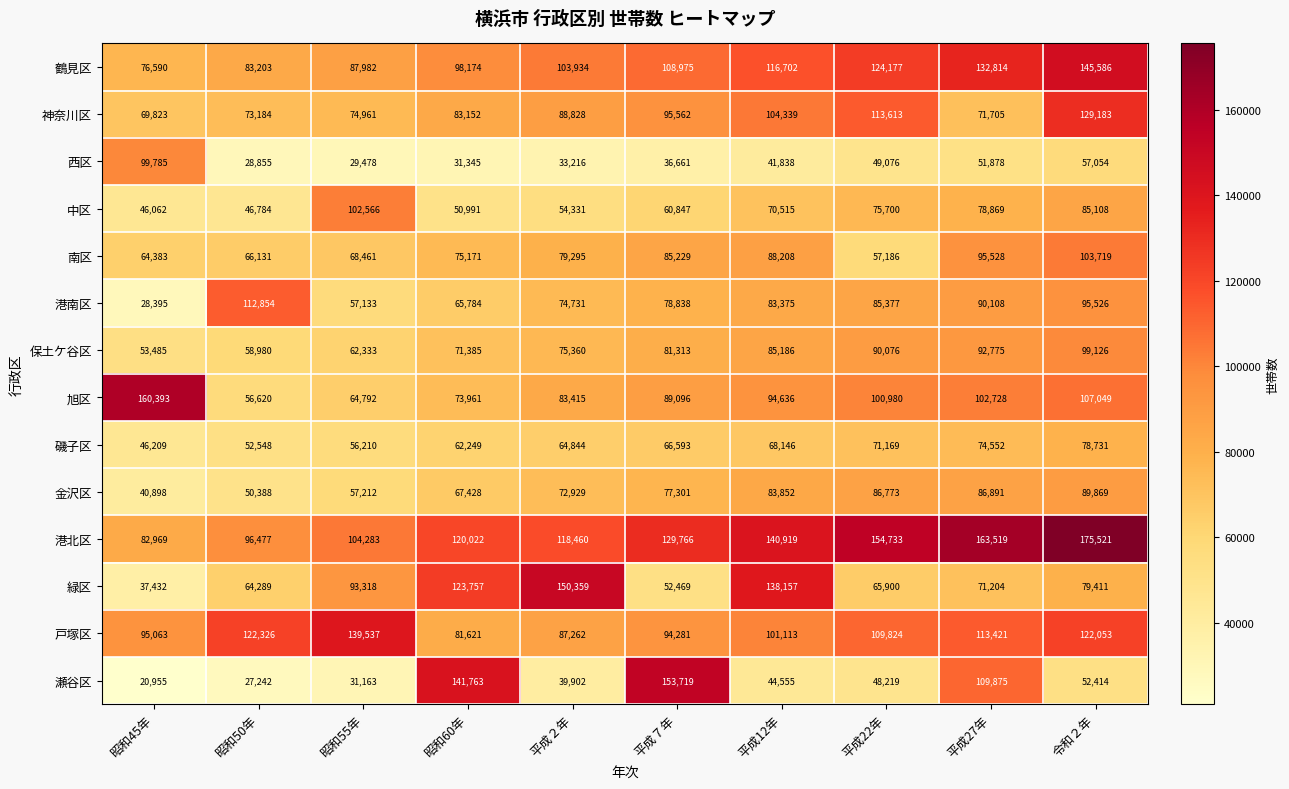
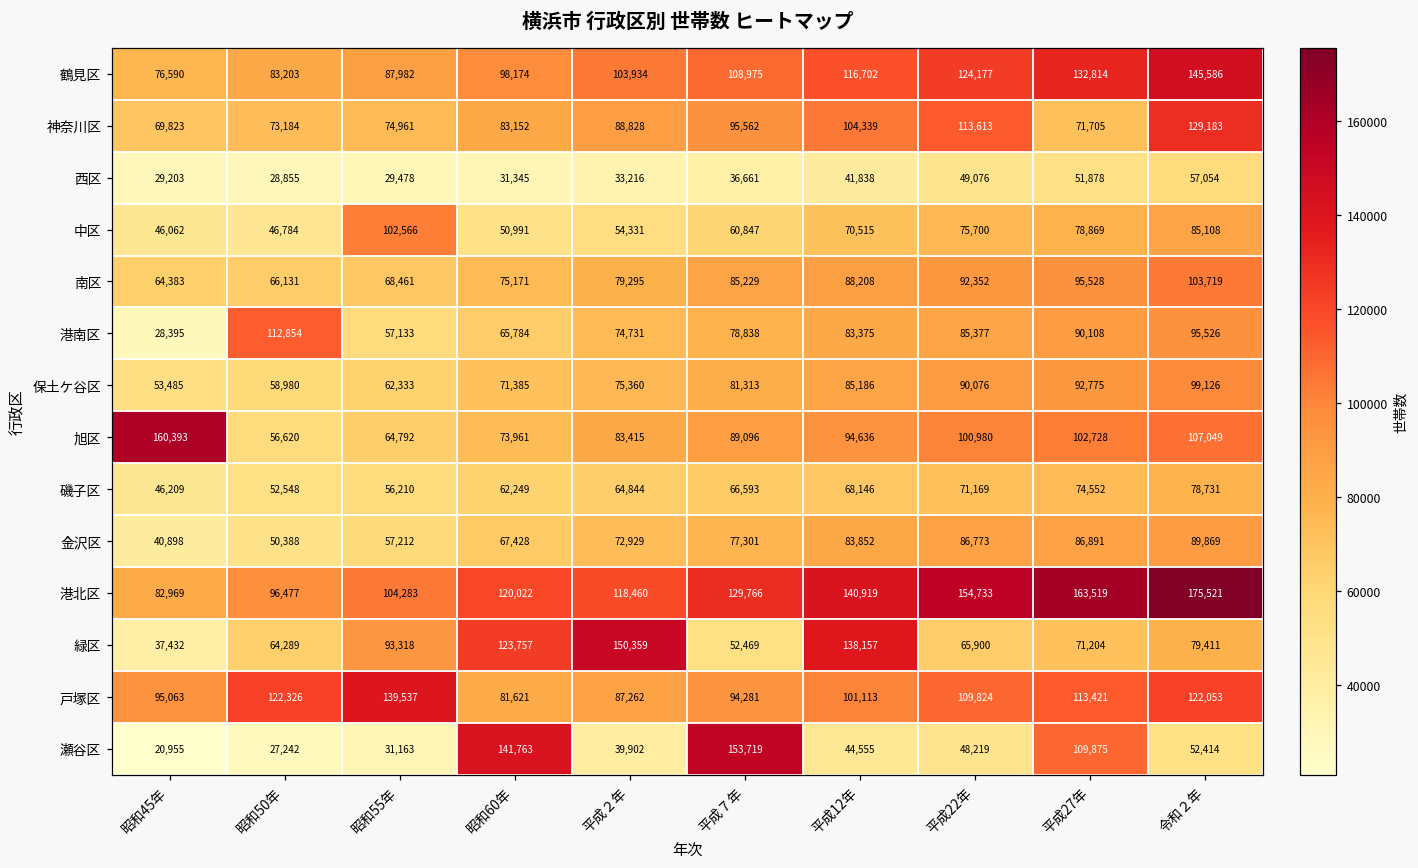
西区, 昭和45年: 99,785 -> 29,203
南区, 平成22年: 57,186 -> 92,352
